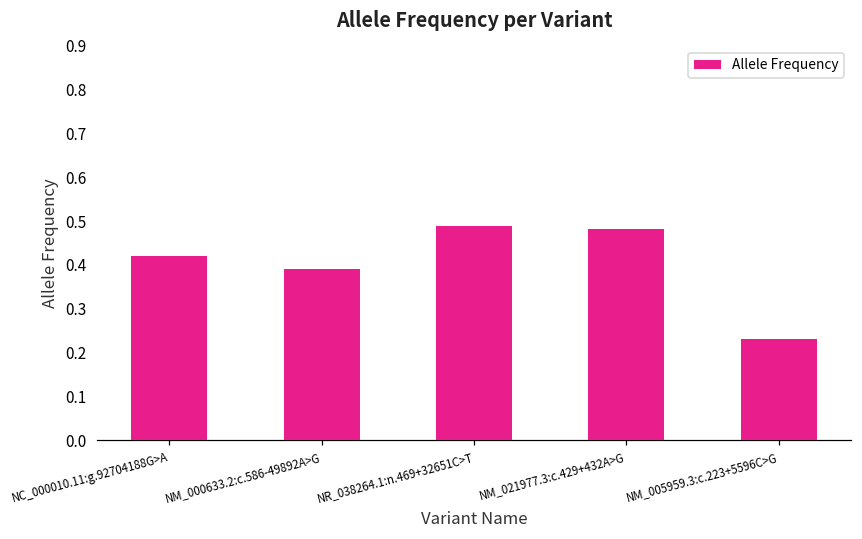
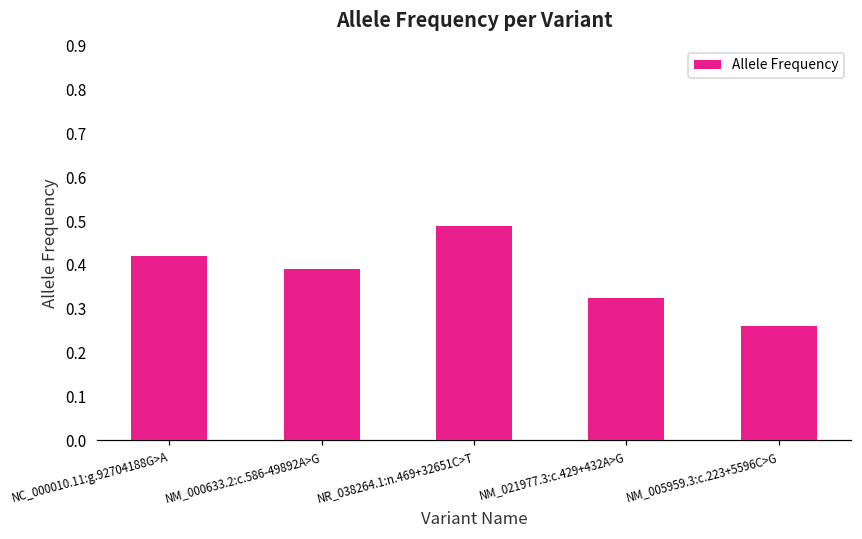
NM_021977.3:c.429+432A>G: 0.48 -> 0.33
NM_005959.3:c.223+5596C>G: 0.23 -> 0.26
